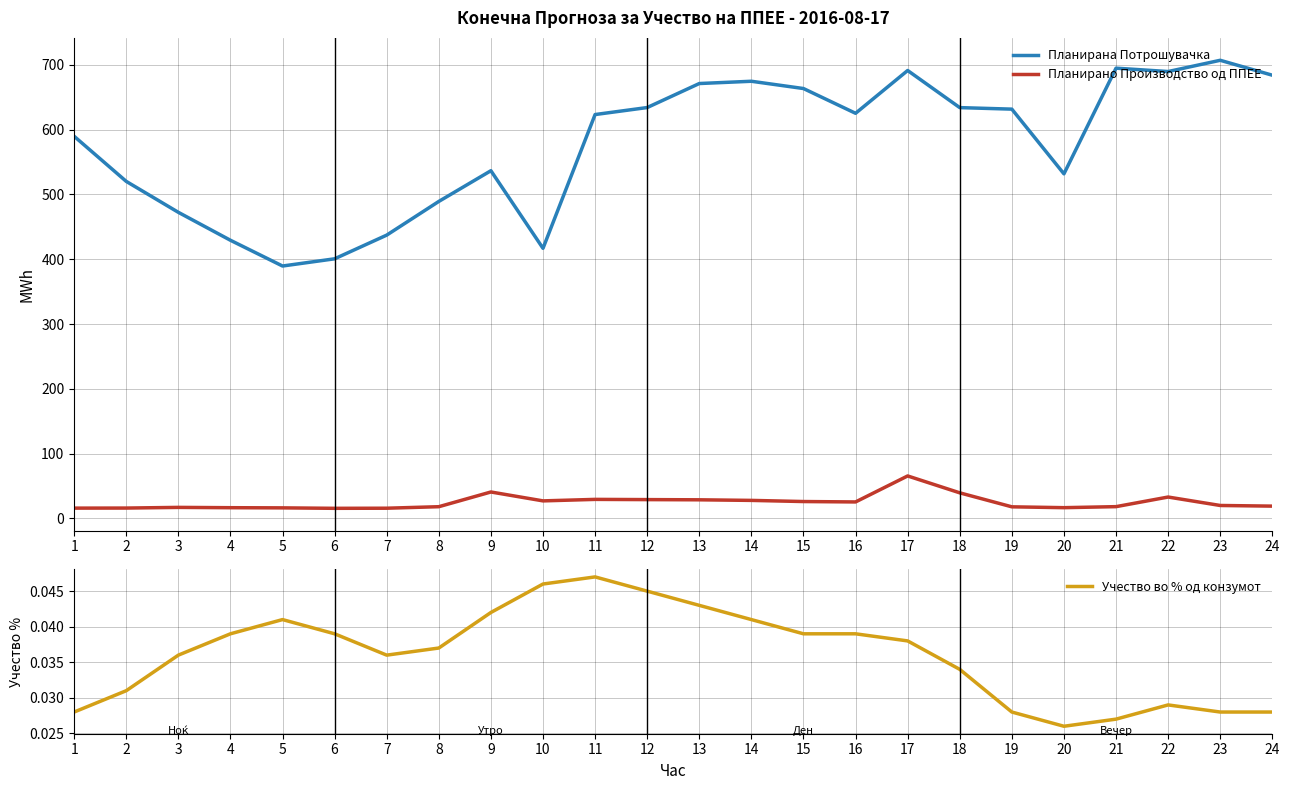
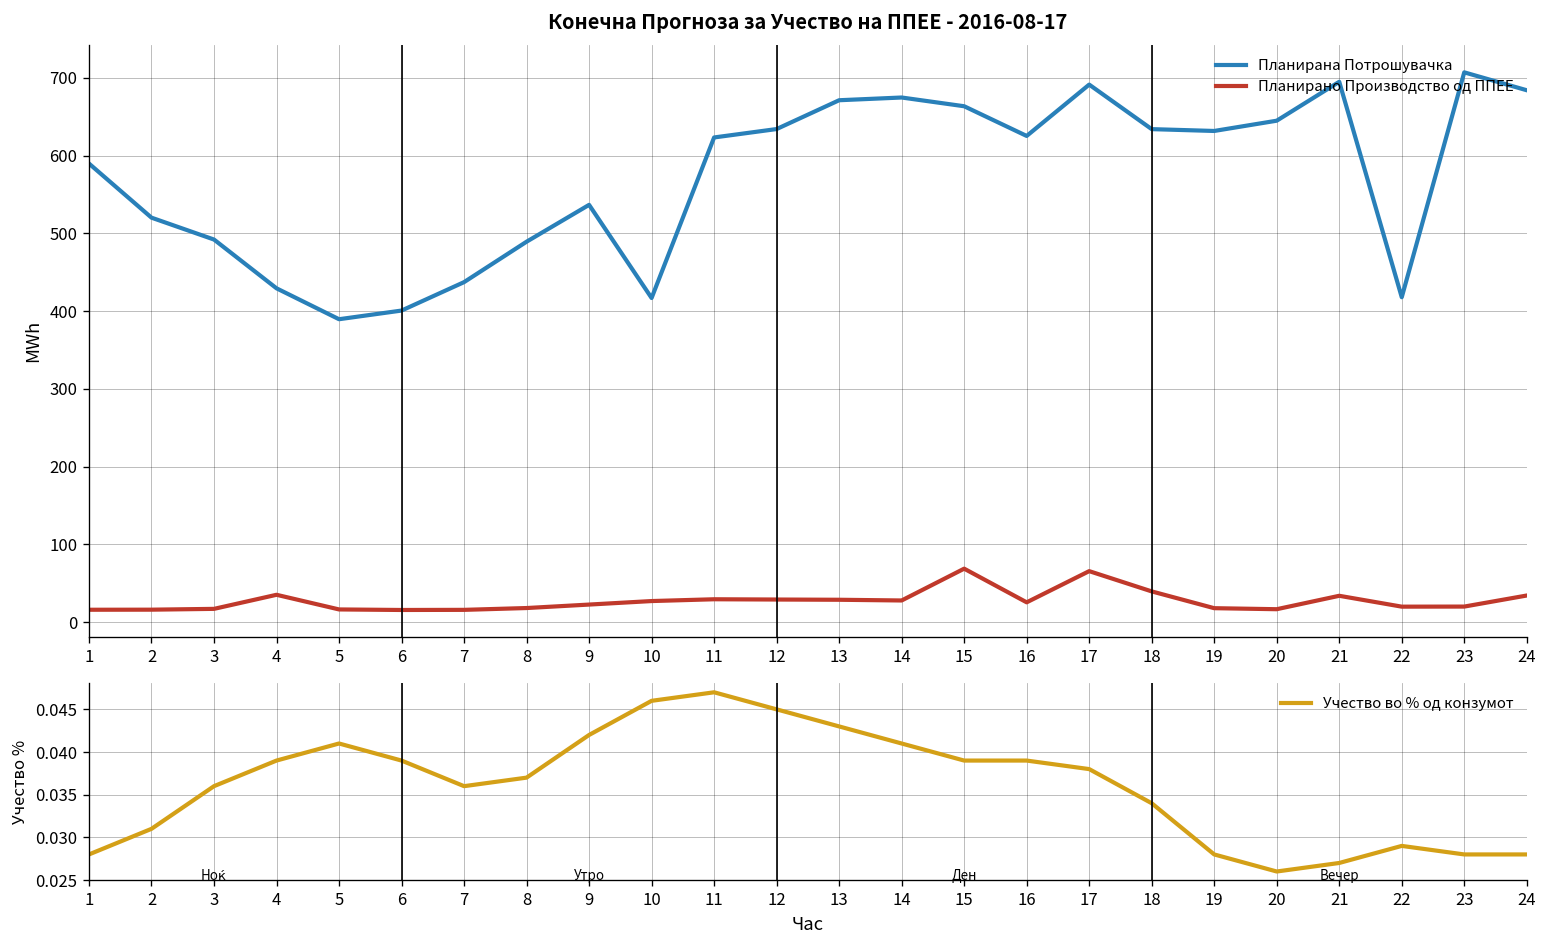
Конечна Прогноза за Учество на ППЕЕ - 2016-08-17, Планирана Потрошувачка, 3: 470 -> 490
Конечна Прогноза за Учество на ППЕЕ - 2016-08-17, Планирано Производство од ППЕЕ, 4: 20 -> 40
Конечна Прогноза за Учество на ППЕЕ - 2016-08-17, Планирано Производство од ППЕЕ, 9: 40 -> 20
Конечна Прогноза за Учество на ППЕЕ - 2016-08-17, Планирано Производство од ППЕЕ, 15: 30 -> 70
Конечна Прогноза за Учество на ППЕЕ - 2016-08-17, Планирана Потрошувачка, 20: 530 -> 640
Конечна Прогноза за Учество на ППЕЕ - 2016-08-17, Планирано Производство од ППЕЕ, 21: 20 -> 30
Конечна Прогноза за Учество на ППЕЕ - 2016-08-17, Планирана Потрошувачка, 22: 690 -> 420
Конечна Прогноза за Учество на ППЕЕ - 2016-08-17, Планирано Производство од ППЕЕ, 22: 30 -> 20
Конечна Прогноза за Учество на ППЕЕ - 2016-08-17, Планирано Производство од ППЕЕ, 24: 20 -> 30
